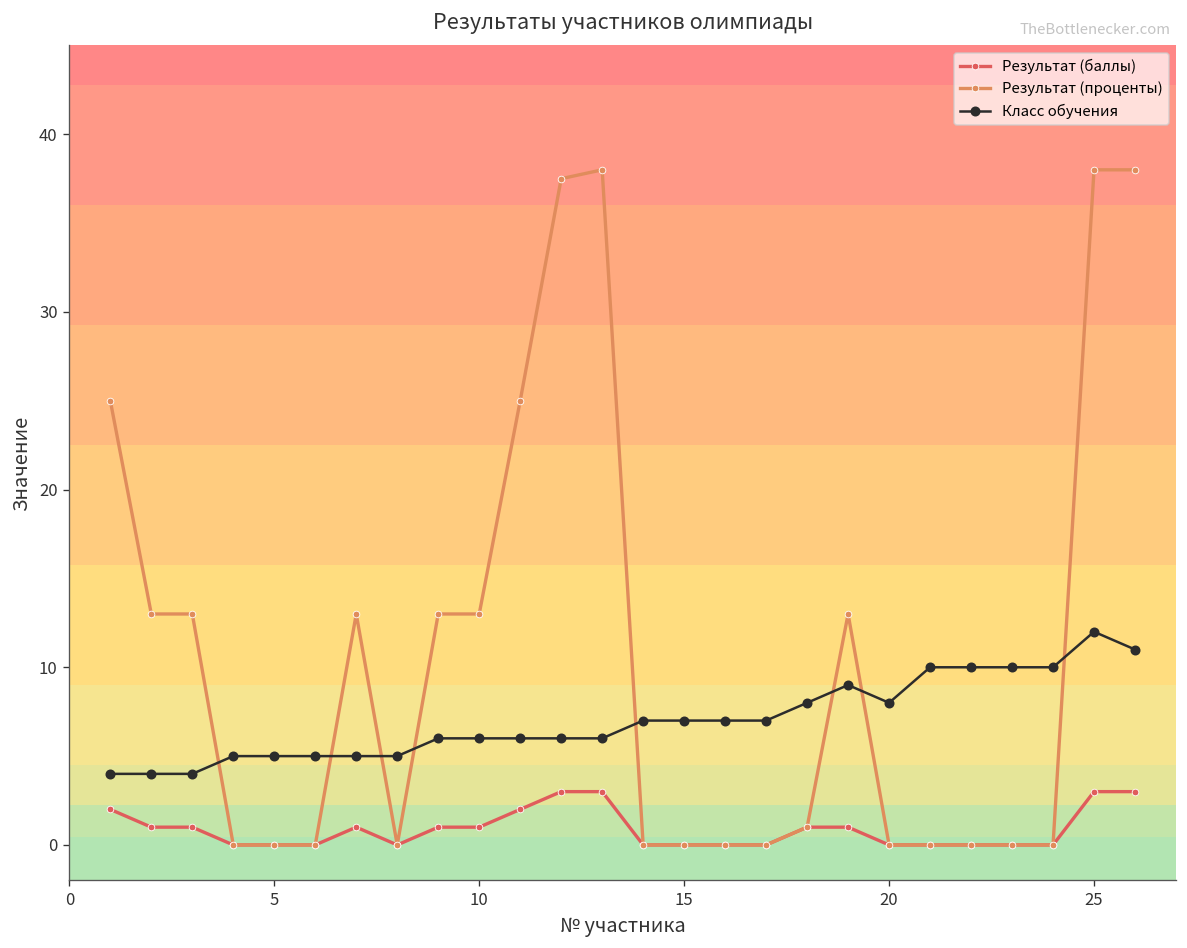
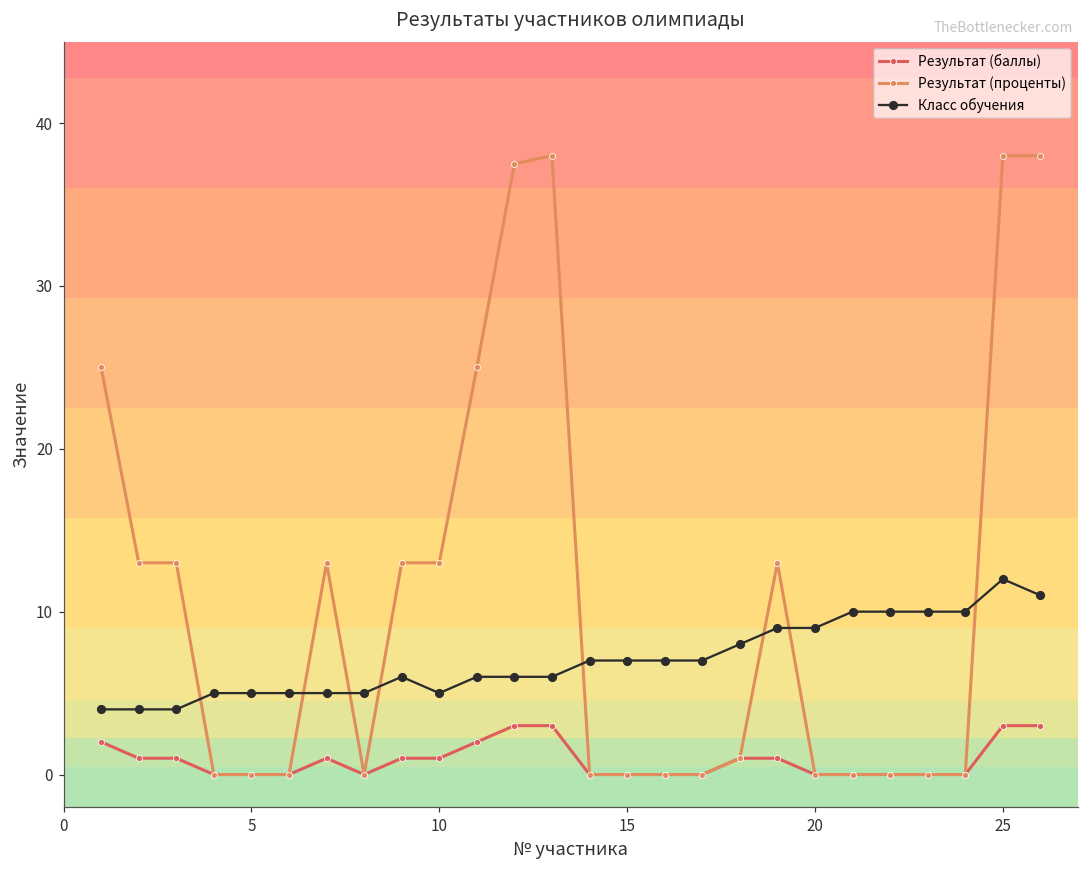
Класс обучения, 10: 6 -> 5
Класс обучения, 20: 8 -> 9
